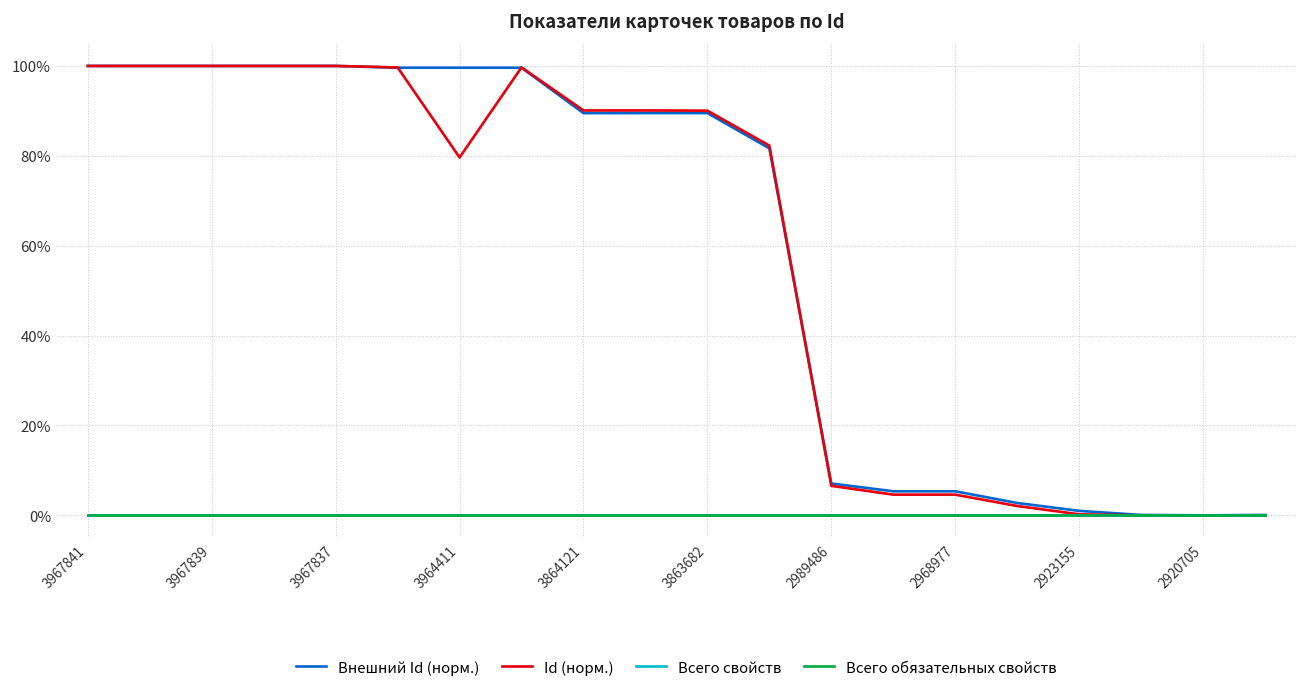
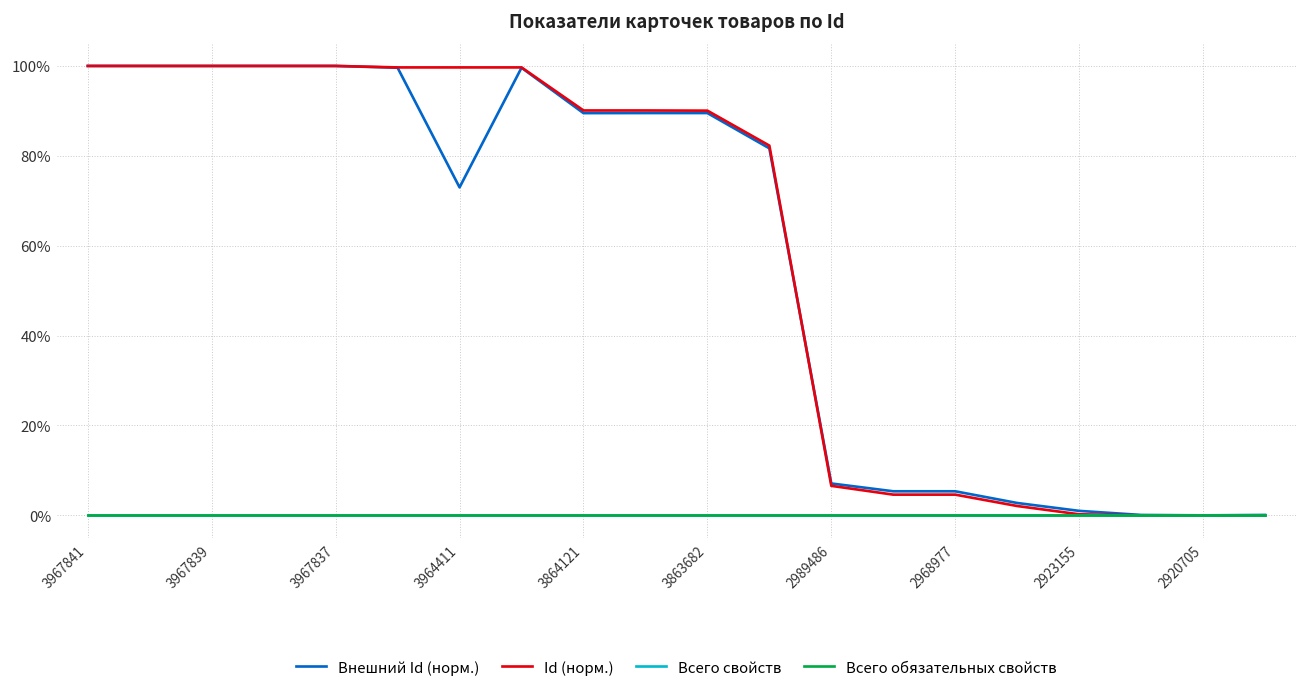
Внешний Id (норм.), 3964411: 100% -> 73%
Id (норм.), 3964411: 80% -> 100%
